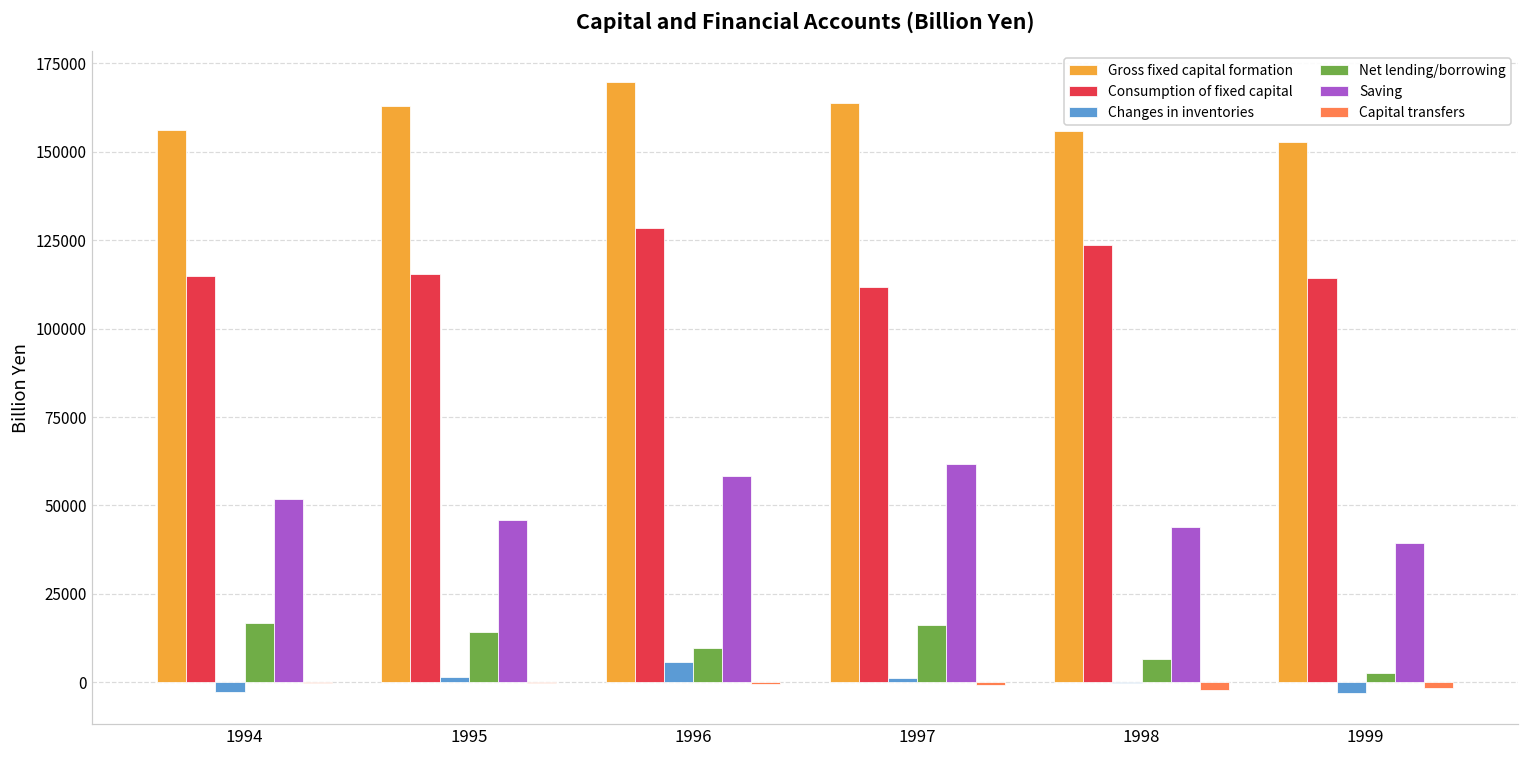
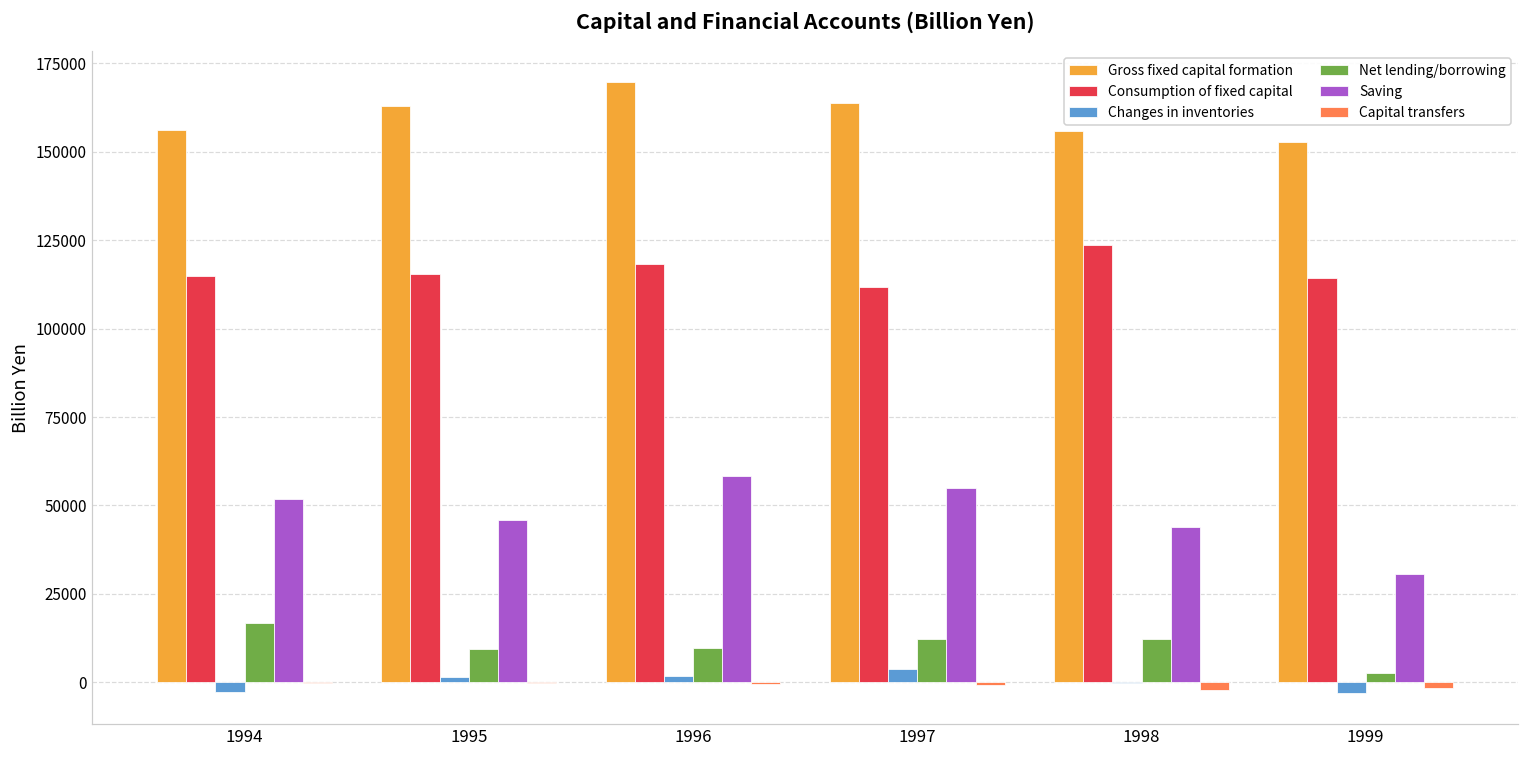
Net lending/borrowing, 1995: 14000 -> 9000
Consumption of fixed capital, 1996: 128000 -> 118000
Changes in inventories, 1996: 6000 -> 2000
Changes in inventories, 1997: 1000 -> 4000
Net lending/borrowing, 1997: 16000 -> 12000
Saving, 1997: 62000 -> 55000
Net lending/borrowing, 1998: 7000 -> 12000
Saving, 1999: 39000 -> 30000
